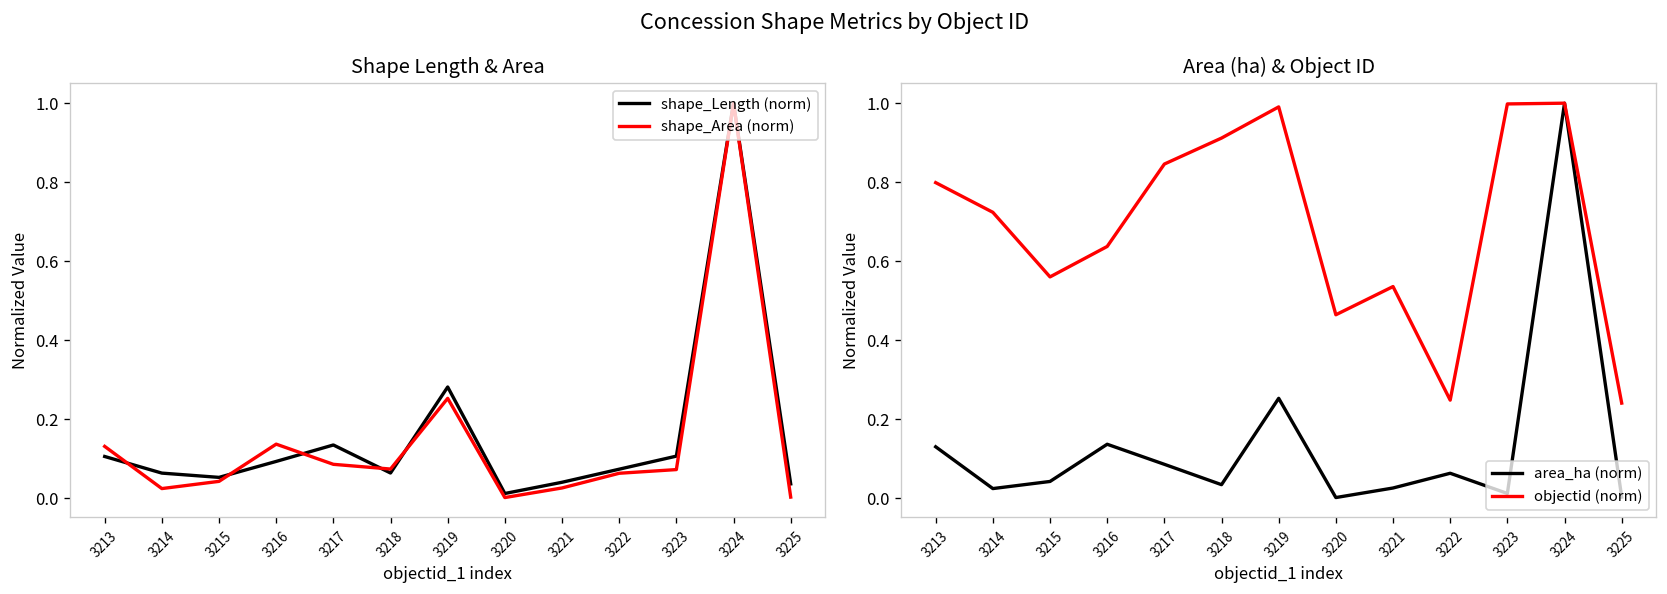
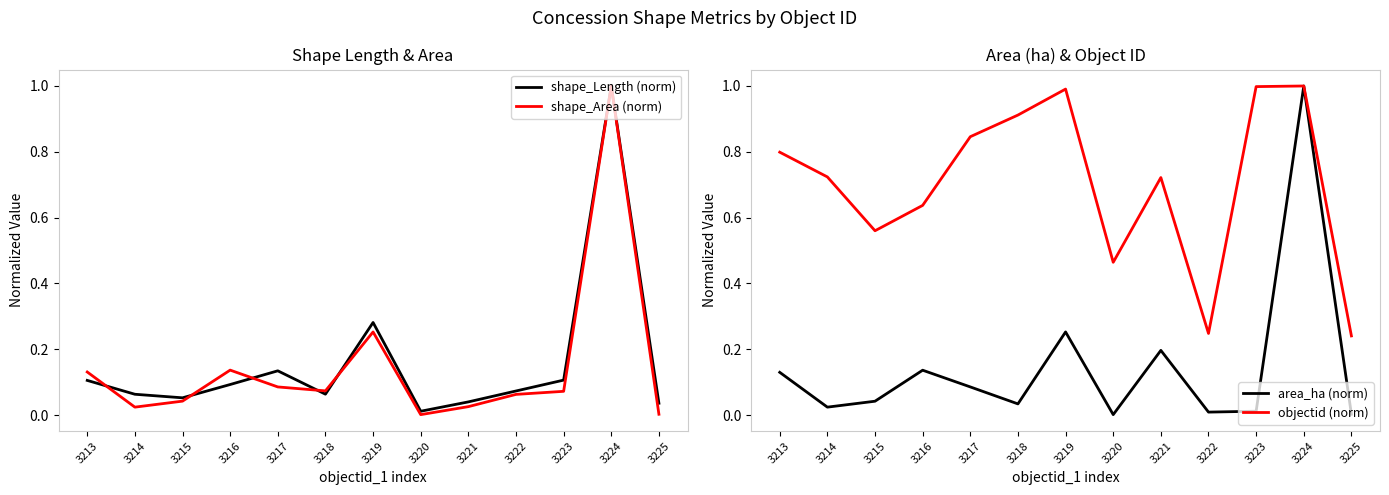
Area (ha) & Object ID, area_ha (norm), 3221: 0.03 -> 0.20
Area (ha) & Object ID, objectid (norm), 3221: 0.54 -> 0.72
Area (ha) & Object ID, area_ha (norm), 3222: 0.06 -> 0.01
